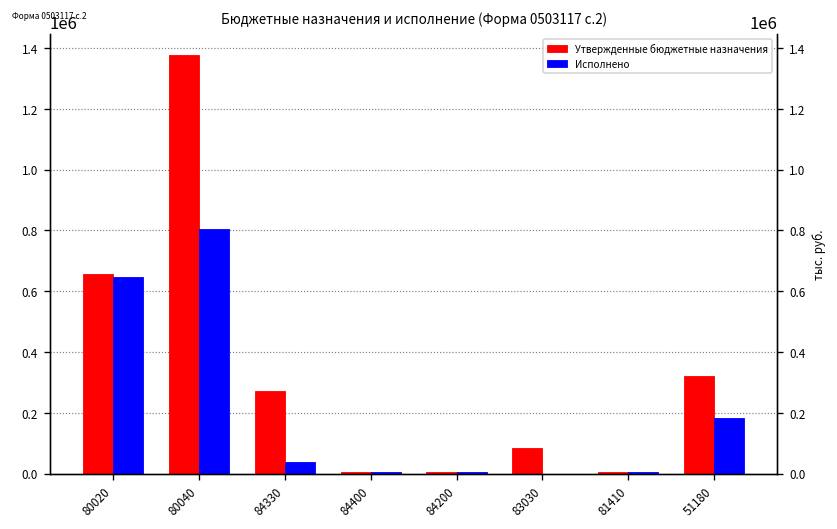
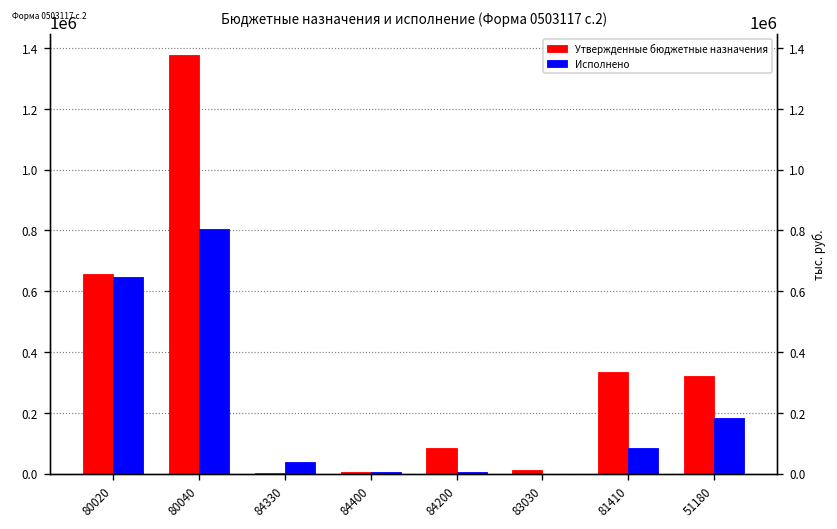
Утвержденные бюджетные назначения, 84330: 270000 -> 0
Утвержденные бюджетные назначения, 84200: 0 -> 80000
Утвержденные бюджетные назначения, 83030: 80000 -> 10000
Утвержденные бюджетные назначения, 81410: 10000 -> 330000
Исполнено, 81410: 10000 -> 80000
